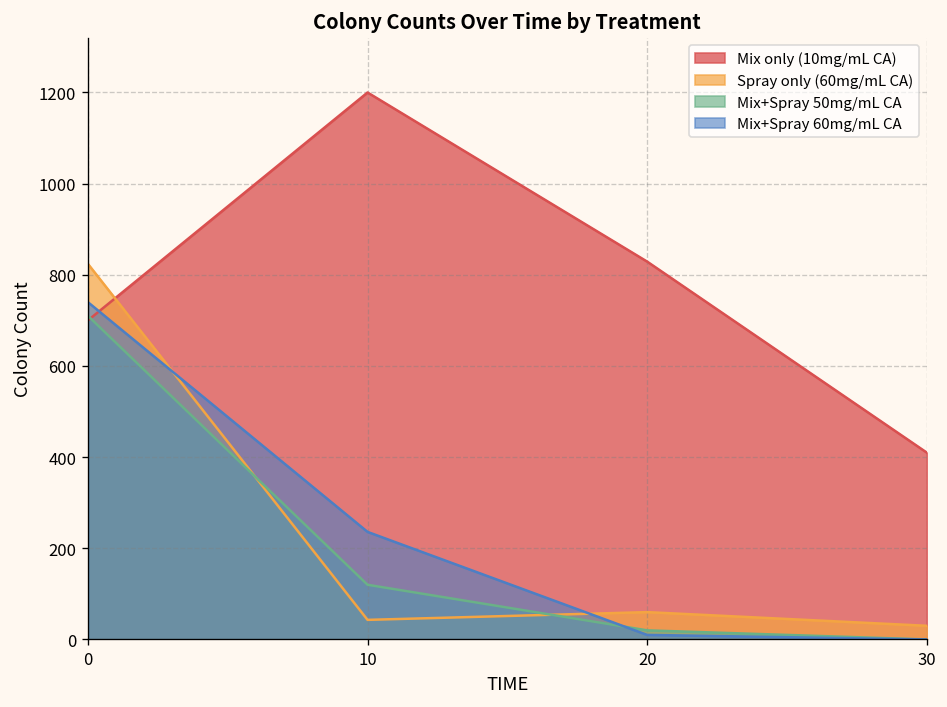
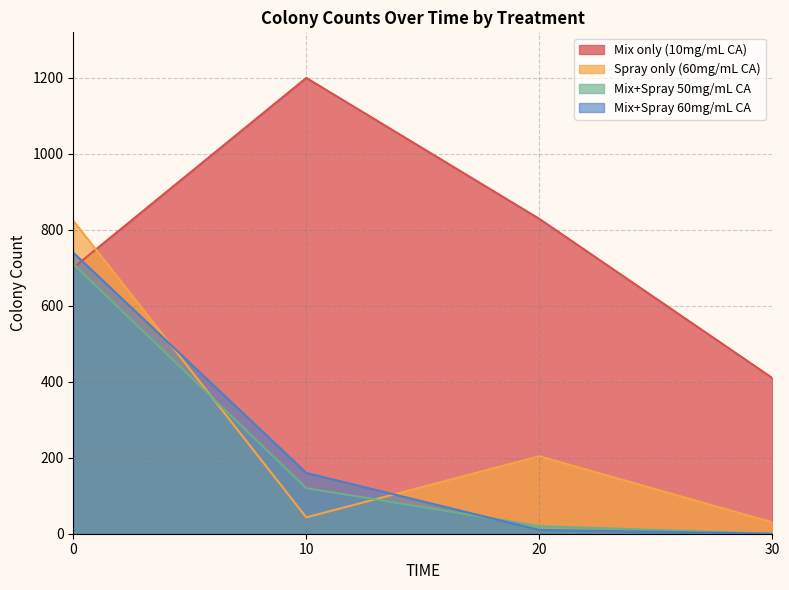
Mix+Spray 60mg/mL CA, 10: 240 -> 160
Spray only (60mg/mL CA), 20: 60 -> 200
